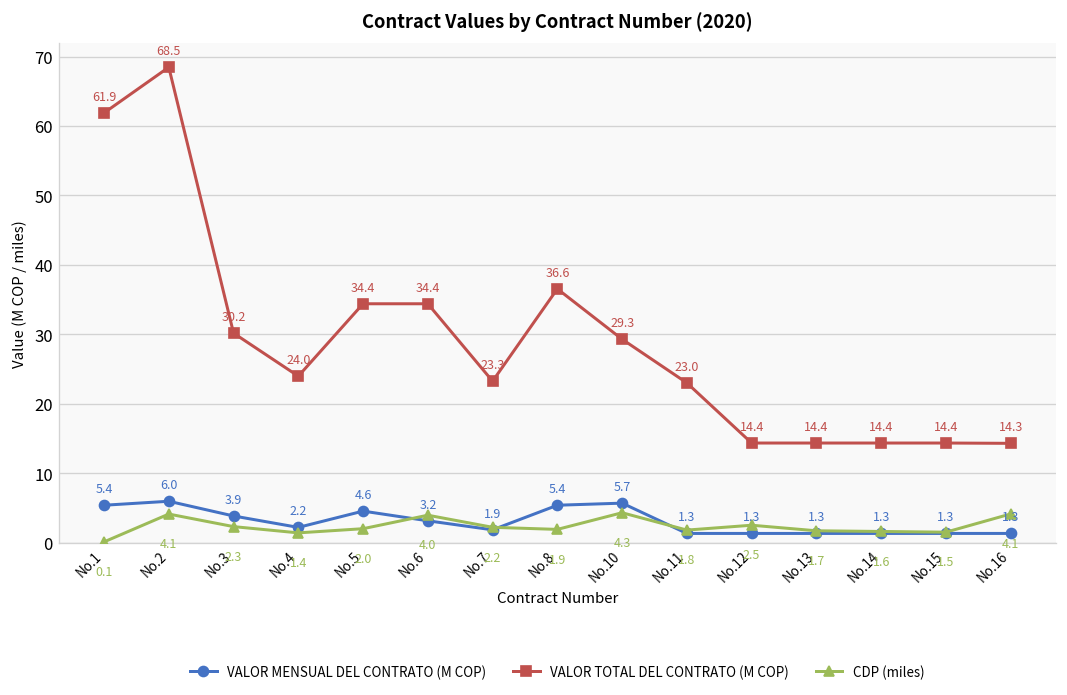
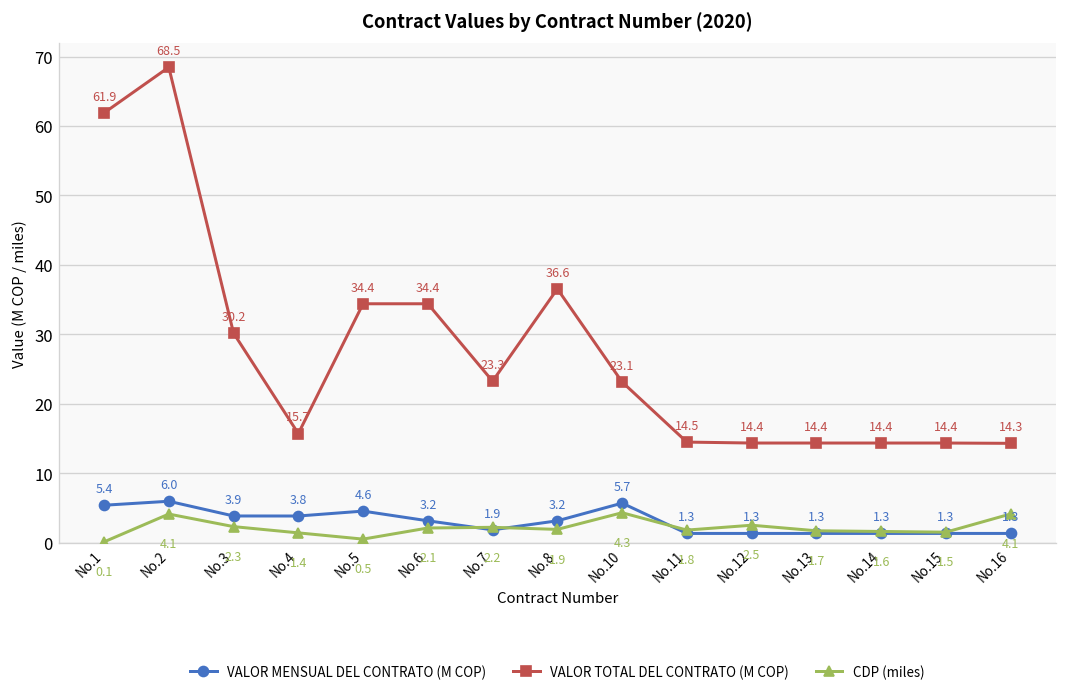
VALOR MENSUAL DEL CONTRATO (M COP), No.4: 2.2 -> 3.8
VALOR TOTAL DEL CONTRATO (M COP), No.4: 24.0 -> 15.7
CDP (miles), No.5: 2.0 -> 0.5
CDP (miles), No.6: 4.0 -> 2.1
VALOR MENSUAL DEL CONTRATO (M COP), No.8: 5.4 -> 3.2
VALOR TOTAL DEL CONTRATO (M COP), No.10: 29.3 -> 23.1
VALOR TOTAL DEL CONTRATO (M COP), No.11: 23.0 -> 14.5
